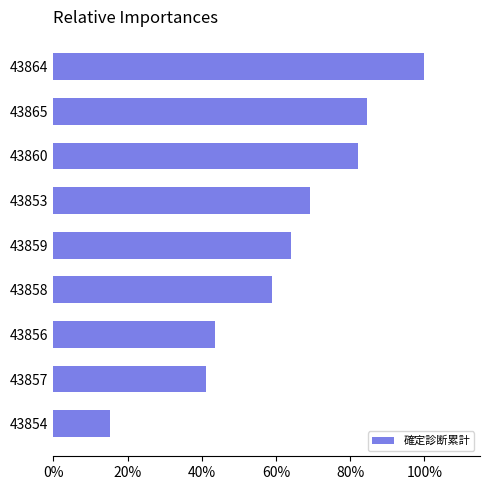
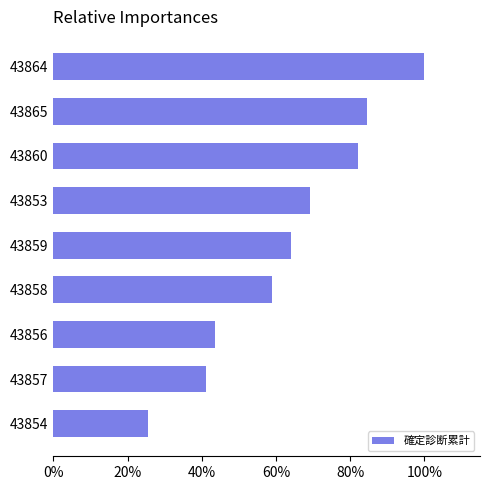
43854: 15% -> 26%
